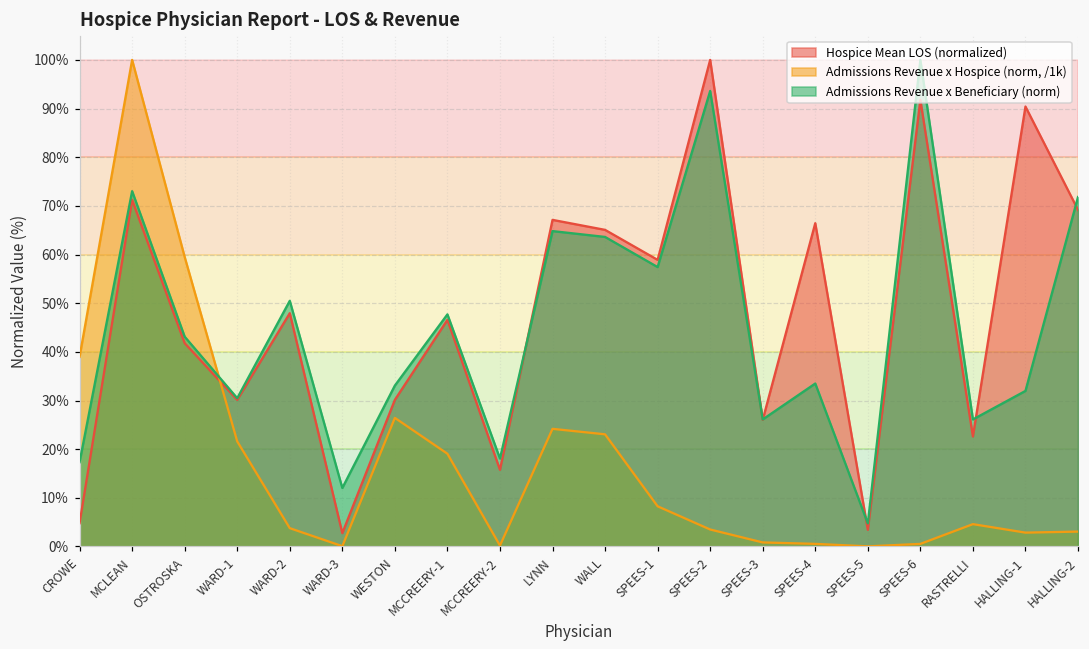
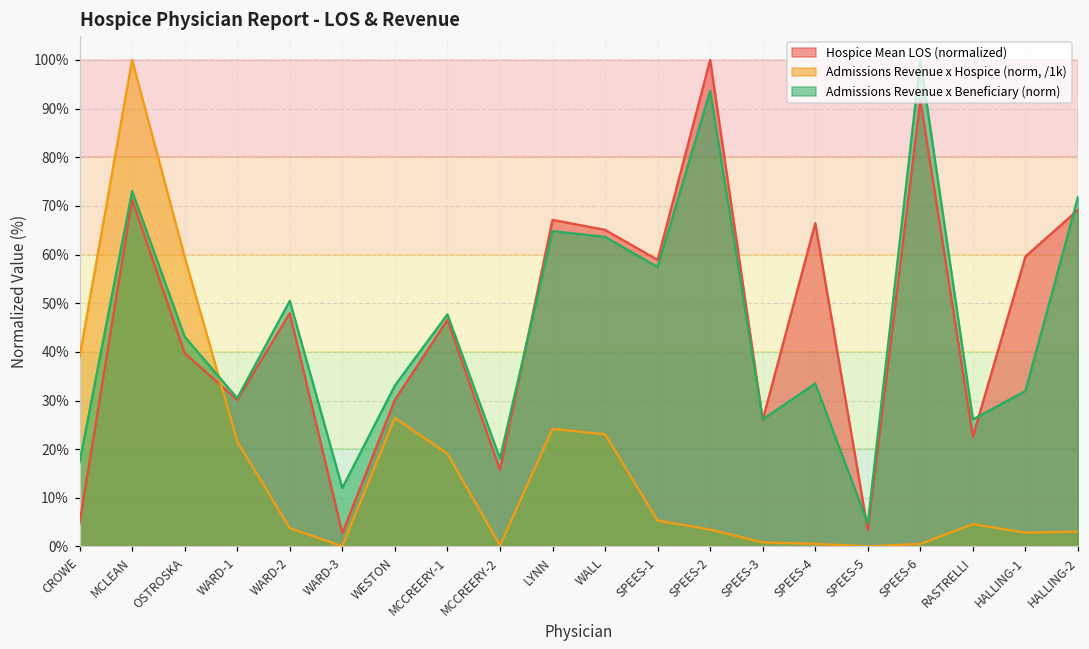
Hospice Mean LOS (normalized), OSTROSKA: 42% -> 40%
Admissions Revenue x Hospice (norm, /1k), SPEES-1: 8% -> 5%
Hospice Mean LOS (normalized), HALLING-1: 90% -> 60%
